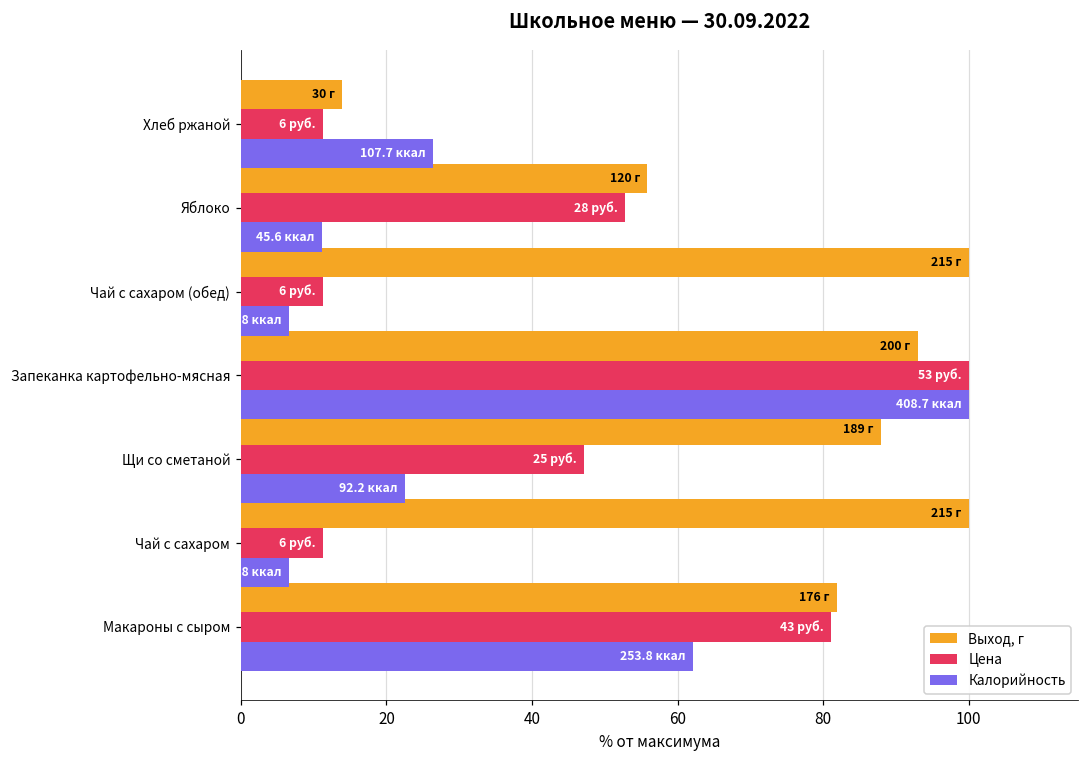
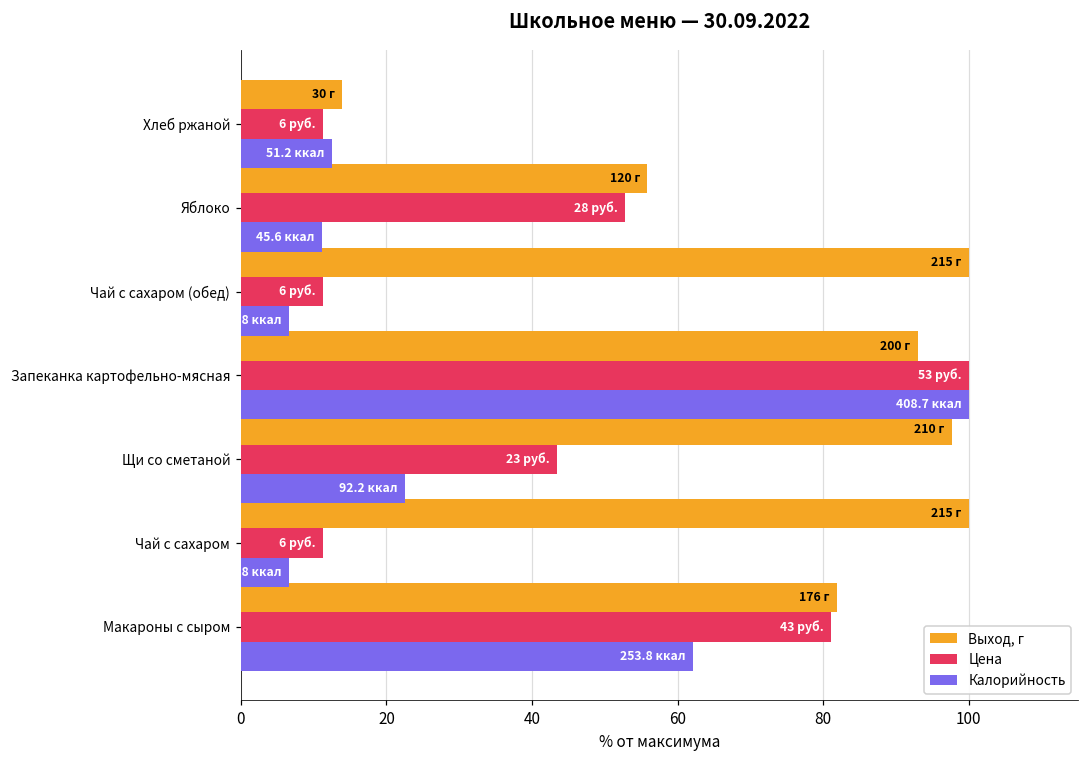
Калорийность, Хлеб ржаной: 107.7 -> 51.2
Выход, г, Щи со сметаной: 189 -> 210
Цена, Щи со сметаной: 25 -> 23
